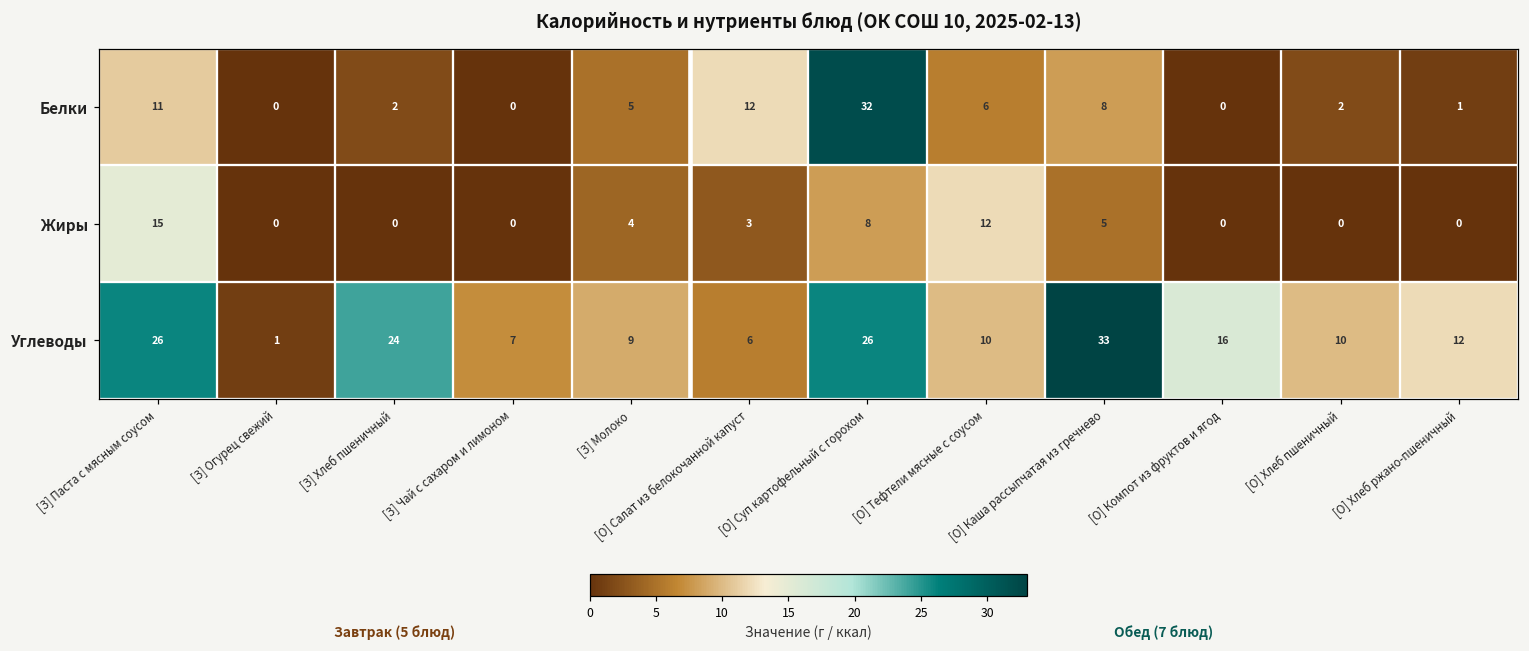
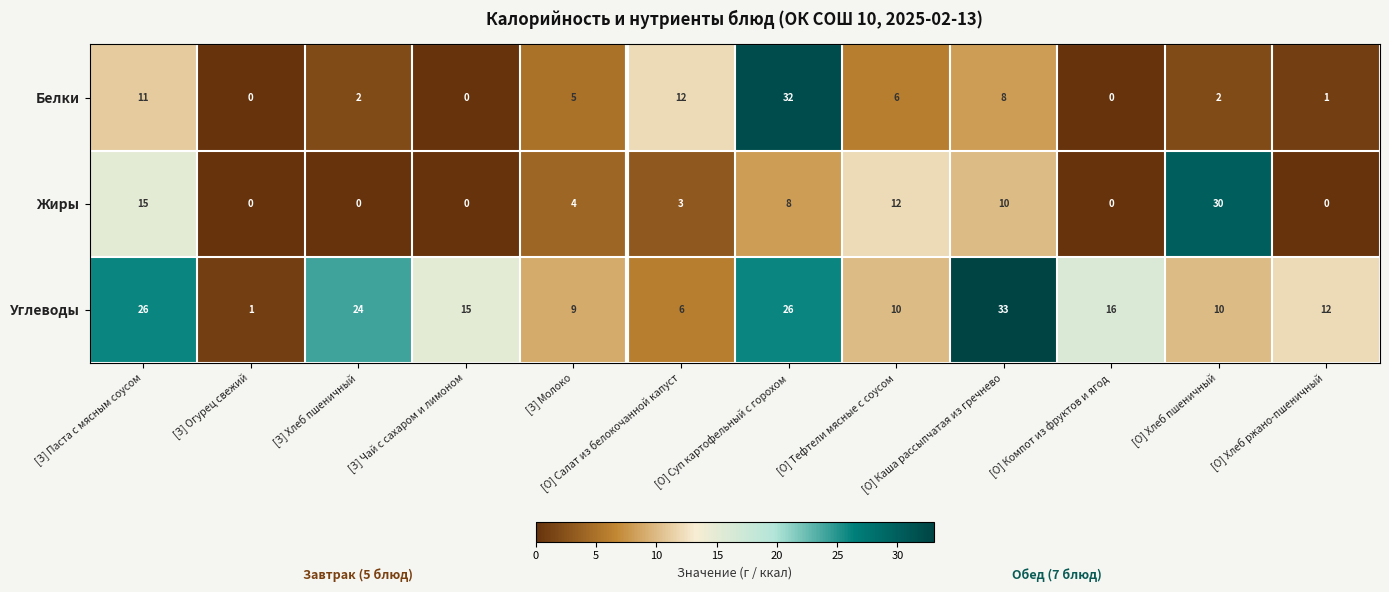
Жиры, [О] Каша рассыпчатая из гречнево: 5 -> 10
Жиры, [О] Хлеб пшеничный: 0 -> 30
Углеводы, [З] Чай с сахаром и лимоном: 7 -> 15
